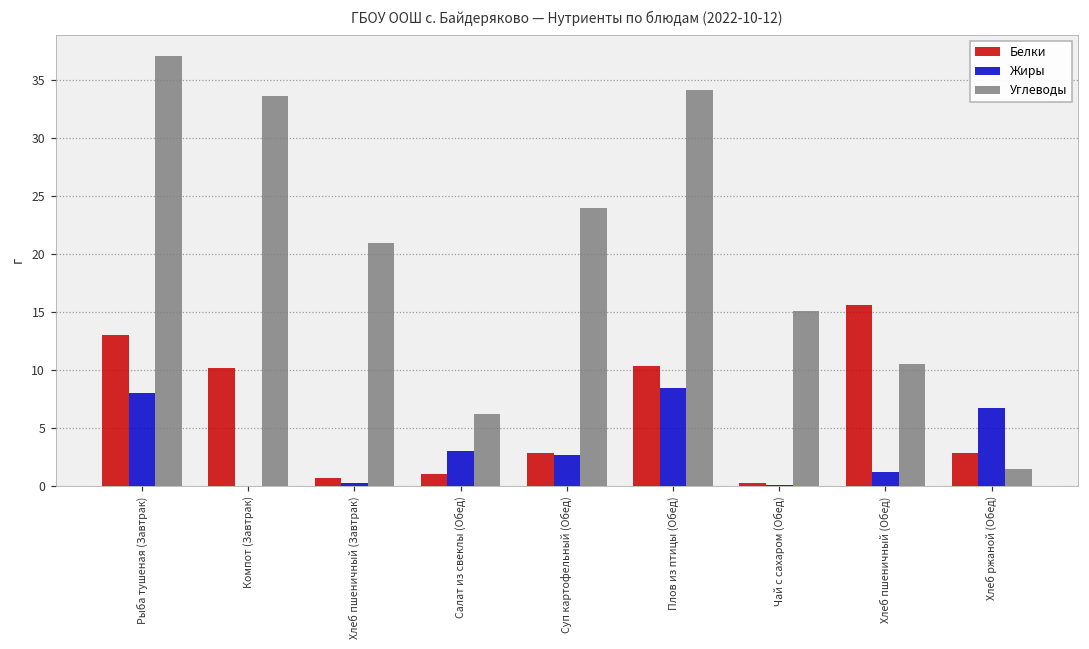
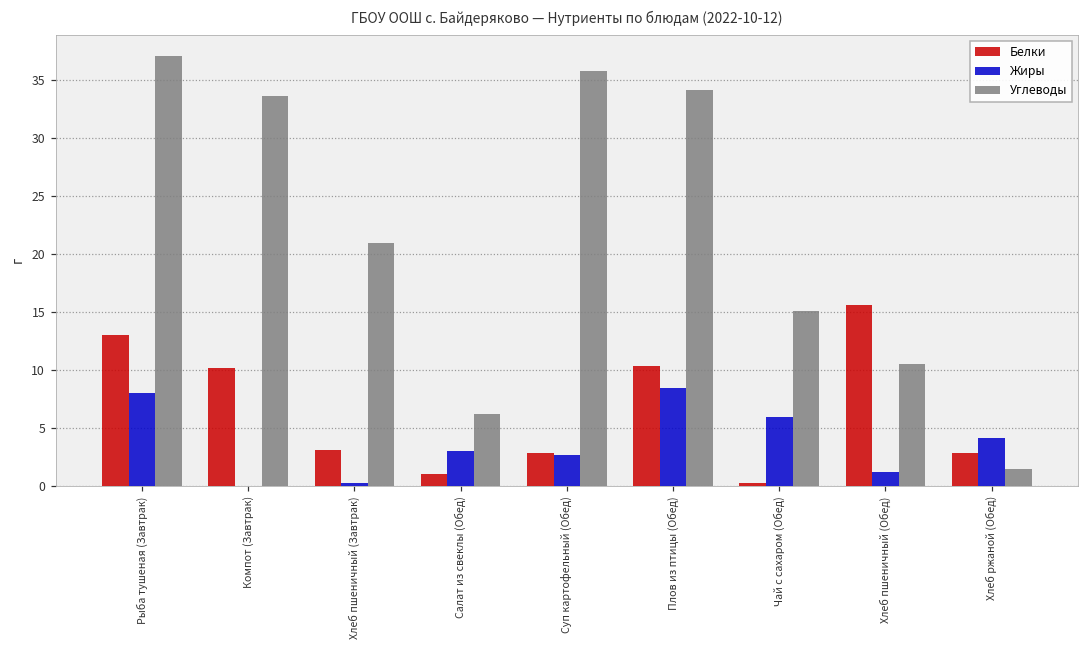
Белки, Хлеб пшеничный (Завтрак): 0.7 -> 3.0
Углеводы, Суп картофельный (Обед): 23.9 -> 35.8
Жиры, Чай с сахаром (Обед): 0.1 -> 5.9
Жиры, Хлеб ржаной (Обед): 6.7 -> 4.1
